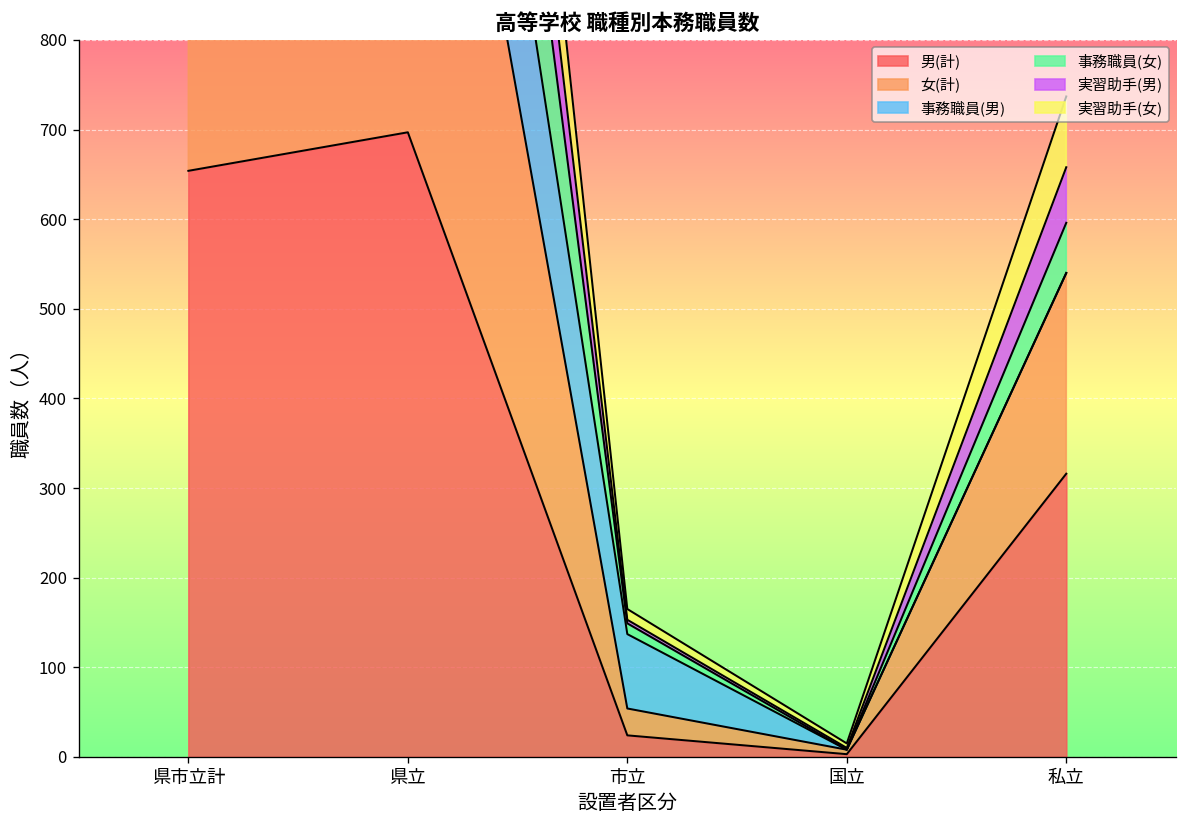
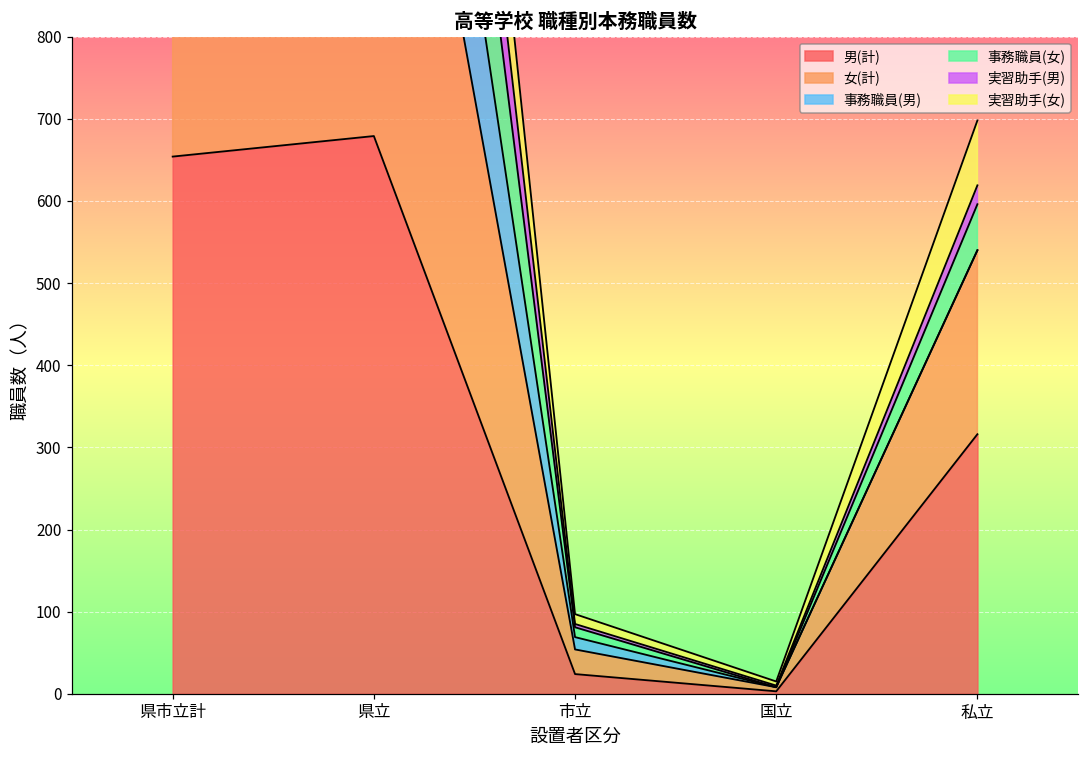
男(計), 県立: 700 -> 680
事務職員(男), 市立: 80 -> 20
実習助手(男), 私立: 60 -> 20
